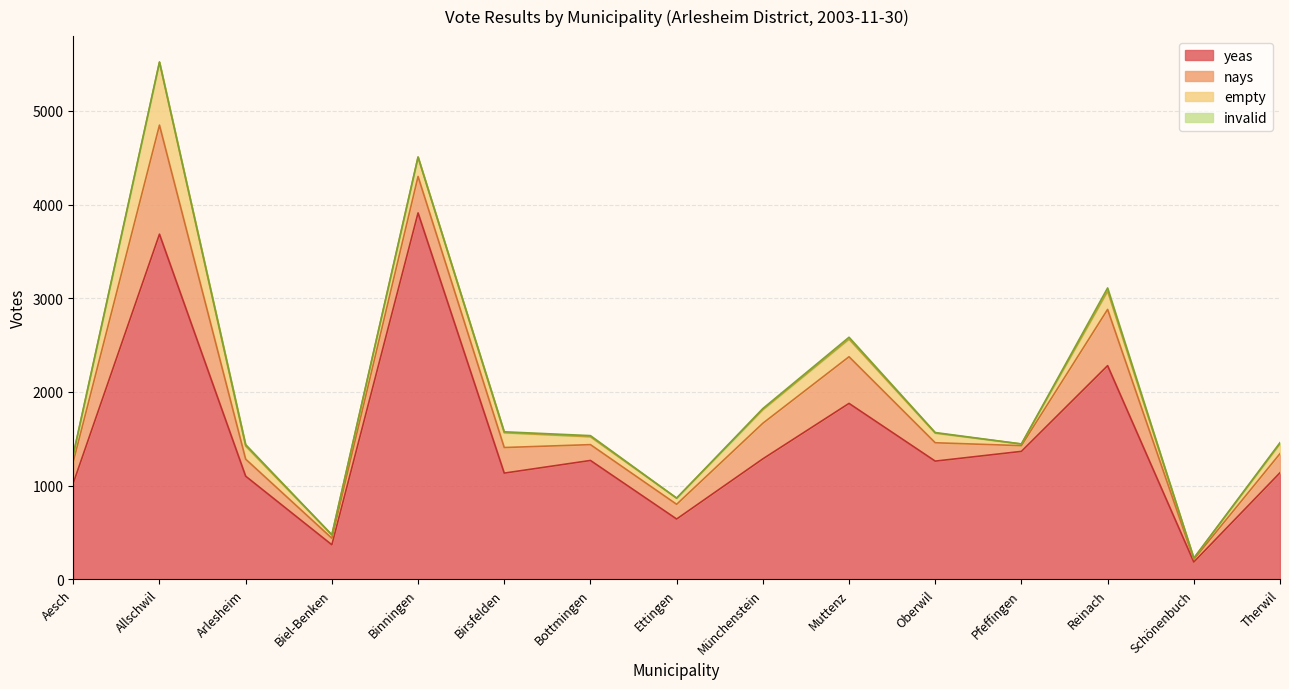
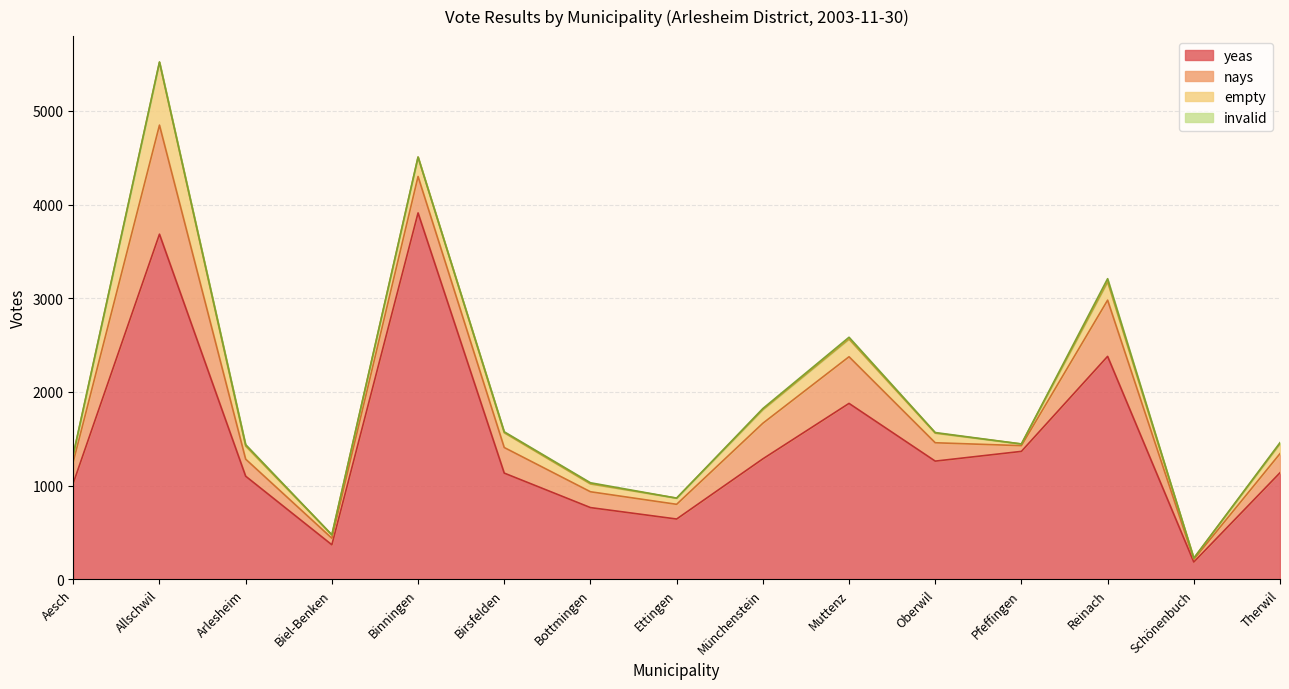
yeas, Bottmingen: 1300 -> 800
yeas, Reinach: 2300 -> 2400
